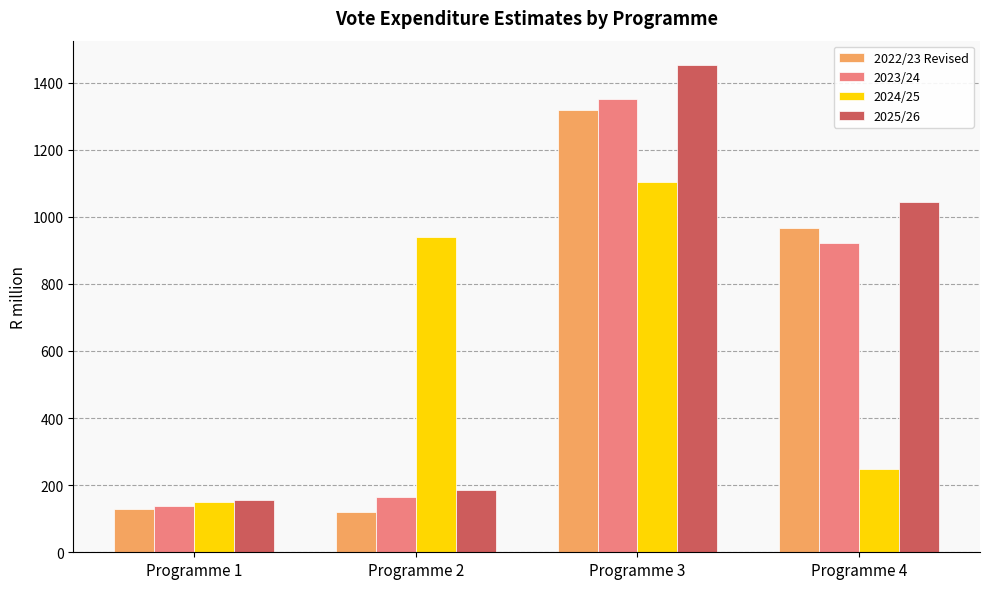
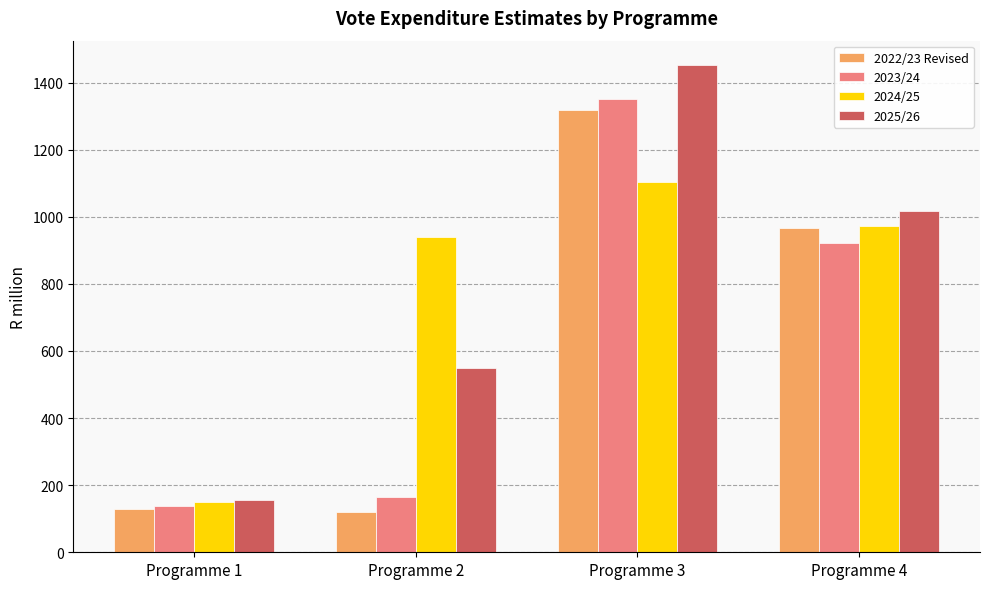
2025/26, Programme 2: 180 -> 550
2024/25, Programme 4: 250 -> 970
2025/26, Programme 4: 1040 -> 1020
